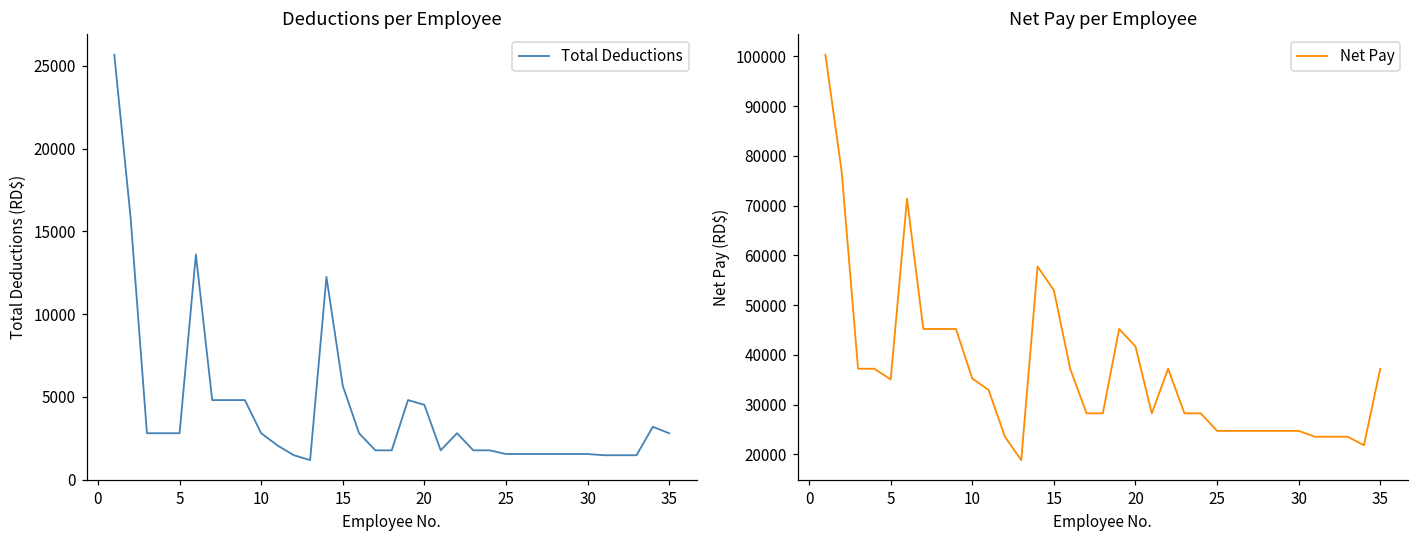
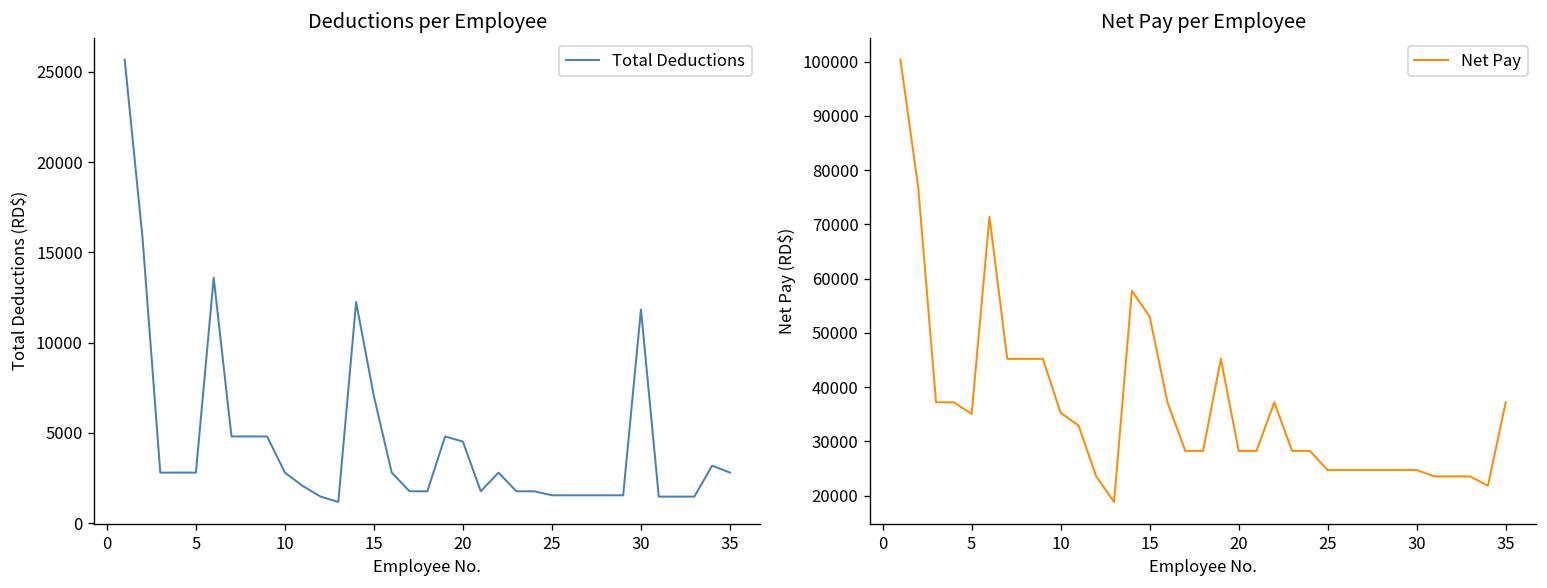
Deductions per Employee, 15: 5700 -> 7000
Deductions per Employee, 30: 1600 -> 11800
Net Pay per Employee, 20: 42000 -> 28000
